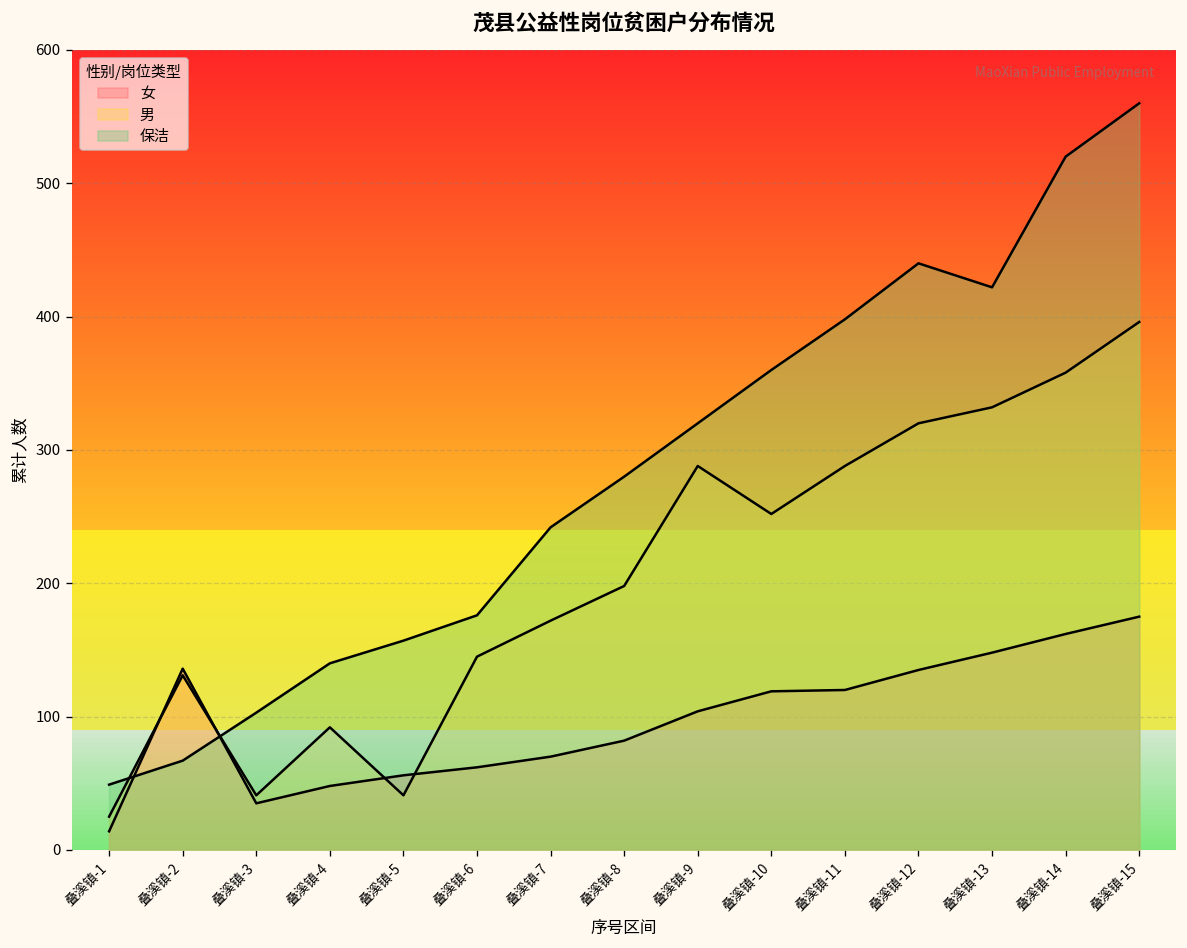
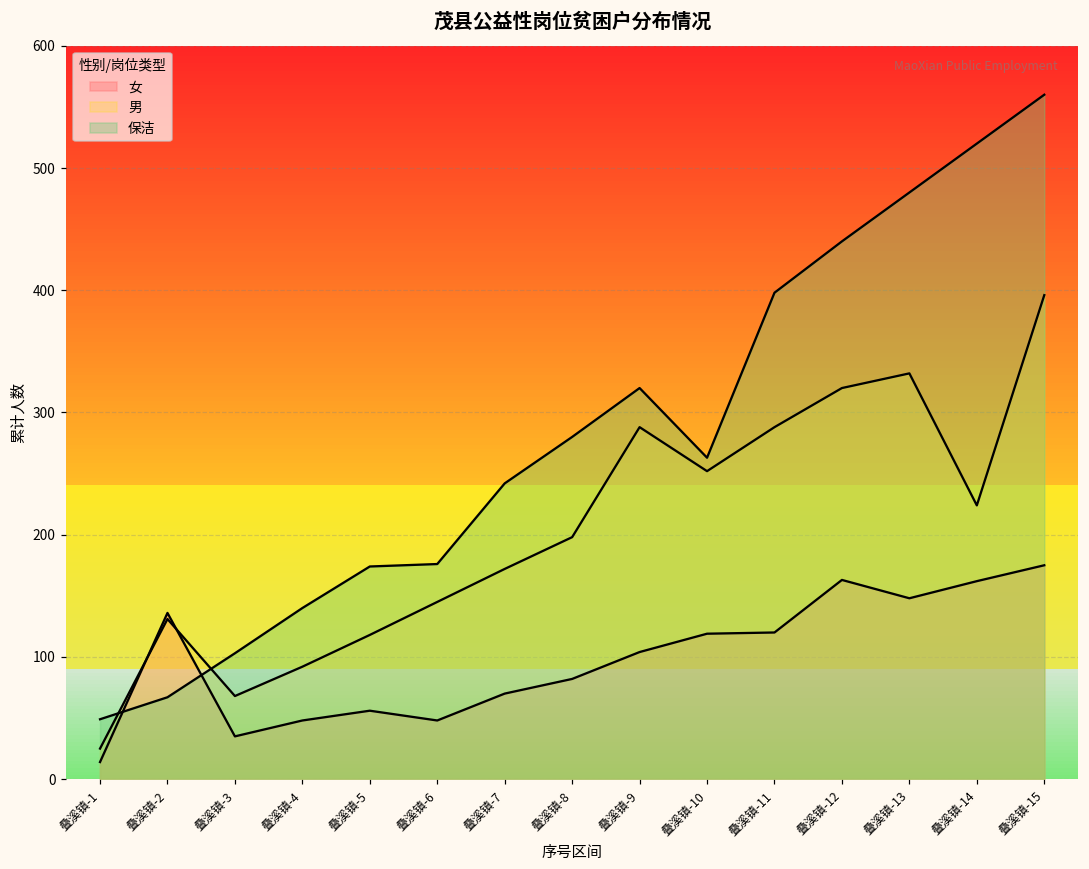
男, 叠溪镇-3: 41 -> 68
男, 叠溪镇-5: 41 -> 118
保洁, 叠溪镇-5: 157 -> 174
女, 叠溪镇-6: 62 -> 48
保洁, 叠溪镇-10: 360 -> 263
女, 叠溪镇-12: 135 -> 163
保洁, 叠溪镇-13: 422 -> 480
男, 叠溪镇-14: 358 -> 224
